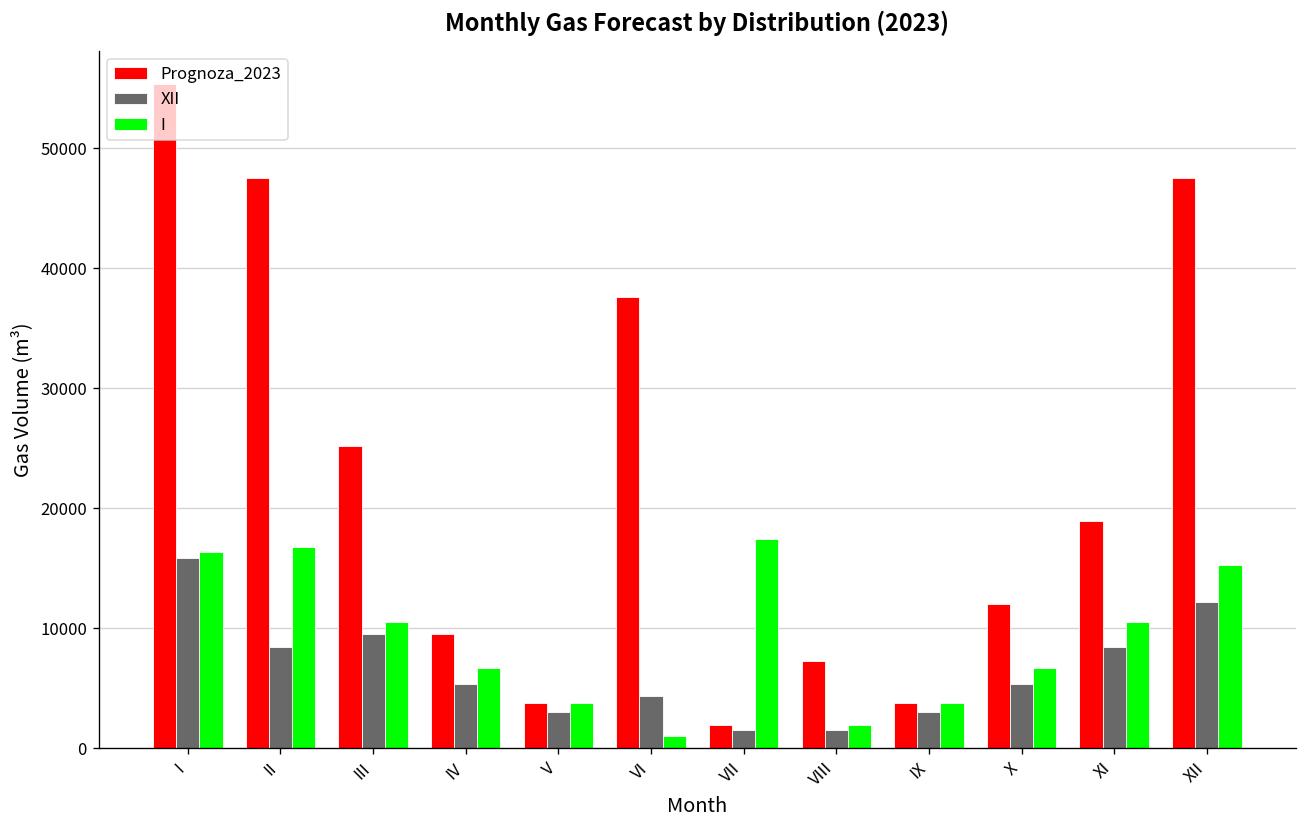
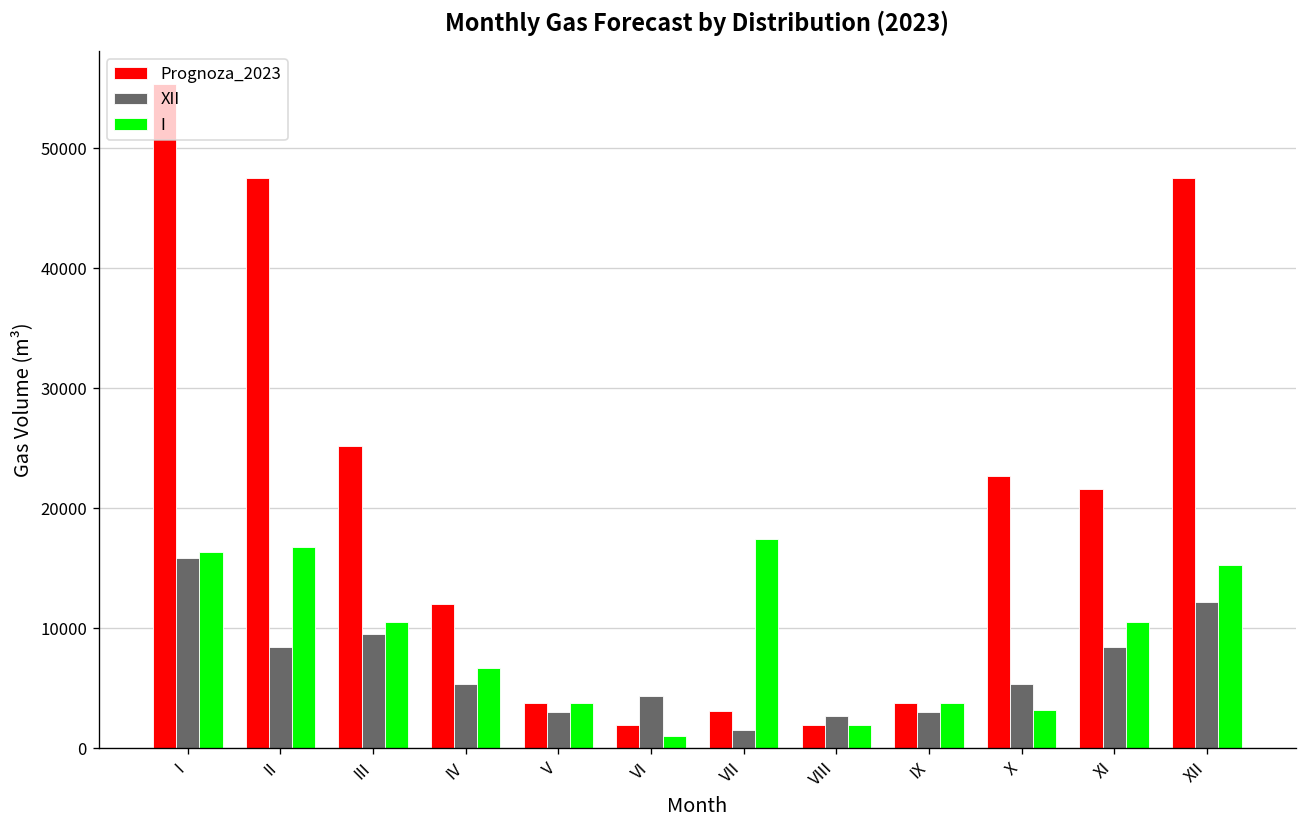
Prognoza_2023, IV: 9500 -> 12000
Prognoza_2023, VI: 37600 -> 1900
Prognoza_2023, VII: 1900 -> 3100
Prognoza_2023, VIII: 7300 -> 1900
XII, VIII: 1500 -> 2700
Prognoza_2023, X: 12000 -> 22700
I, X: 6700 -> 3200
Prognoza_2023, XI: 18900 -> 21600
